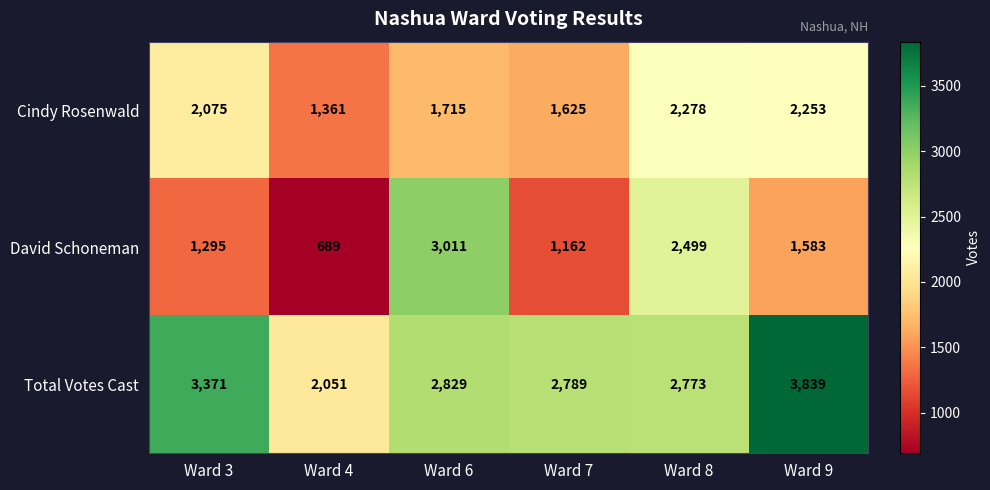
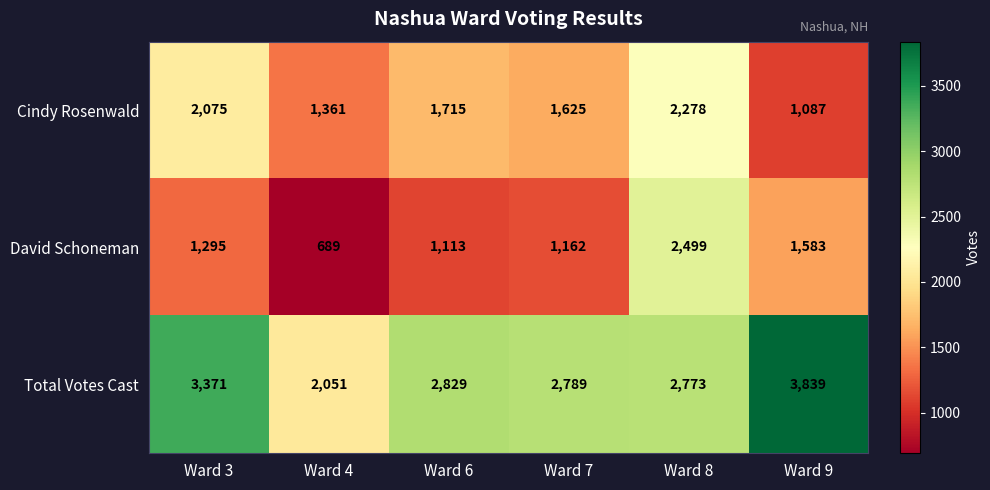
Cindy Rosenwald, Ward 9: 2,253 -> 1,087
David Schoneman, Ward 6: 3,011 -> 1,113
